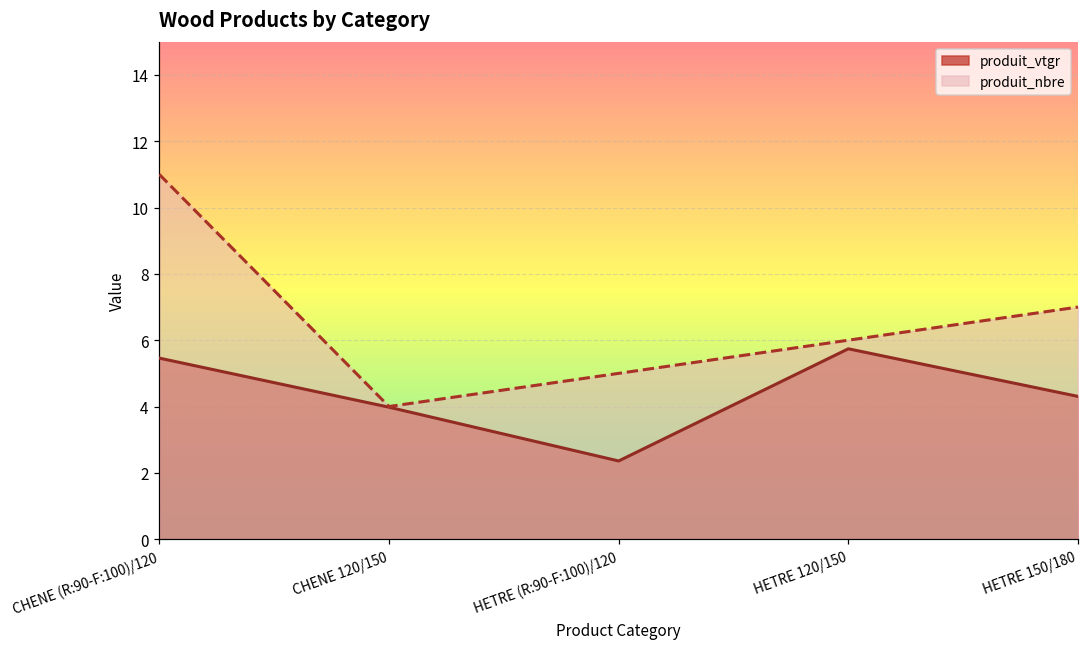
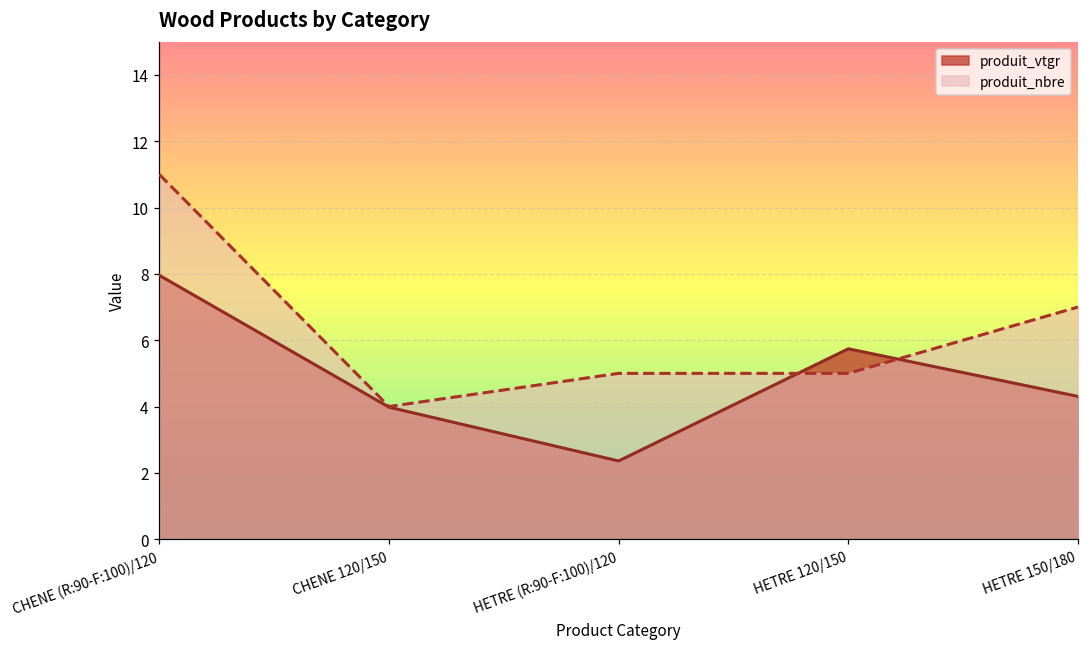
produit_vtgr, CHENE (R:90-F:100)/120: 5.5 -> 8.0
produit_nbre, HETRE 120/150: 6 -> 5
